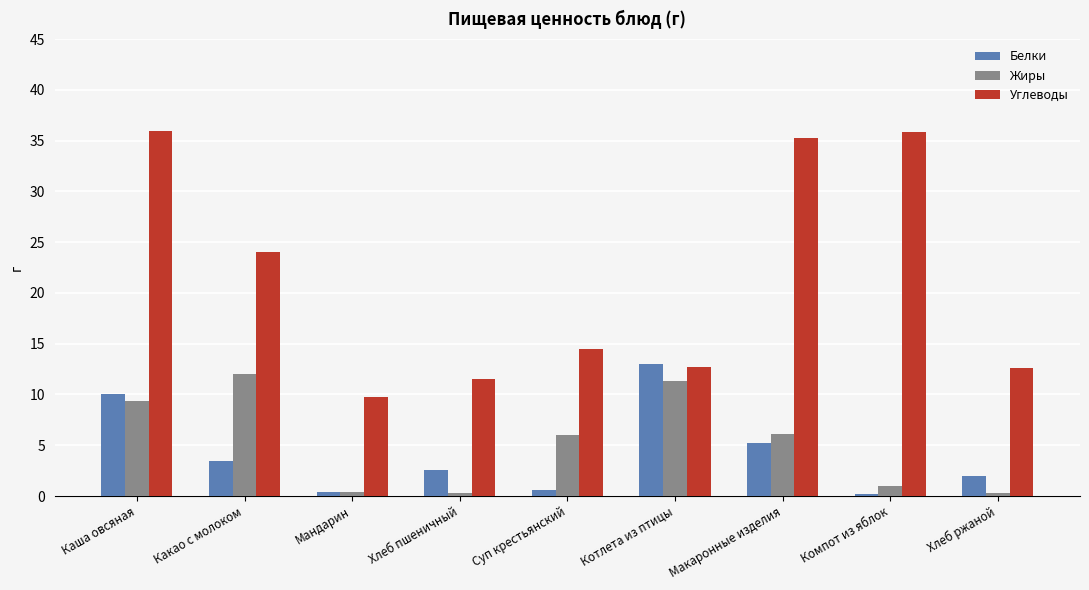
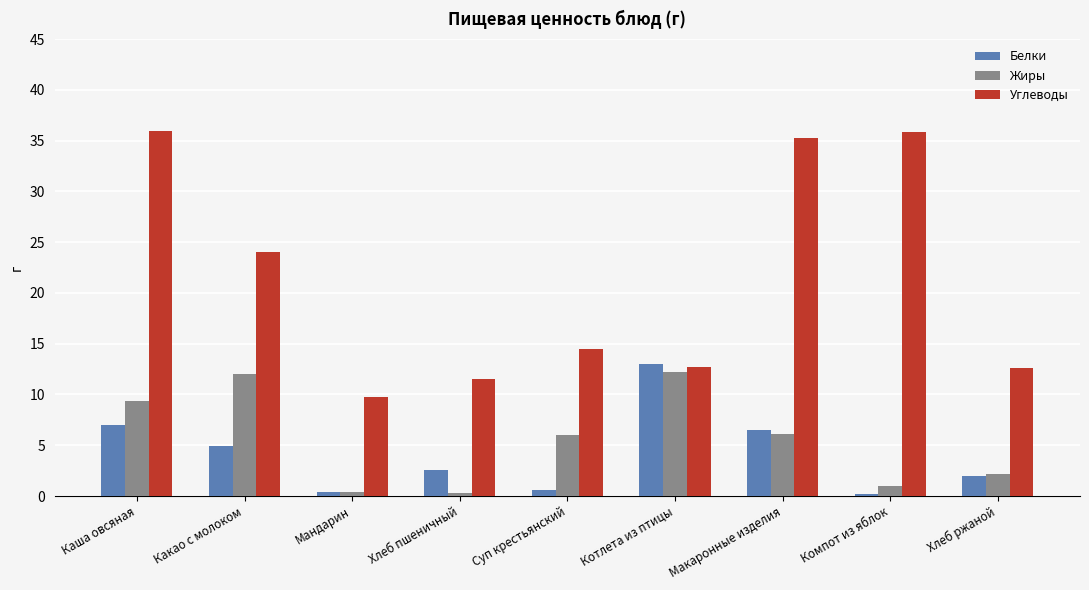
Белки, Каша овсяная: 10 -> 7
Белки, Какао с молоком: 3.4 -> 4.9
Жиры, Котлета из птицы: 11.3 -> 12.3
Белки, Макаронные изделия: 5.3 -> 6.5
Жиры, Хлеб ржаной: 0.3 -> 2.2
